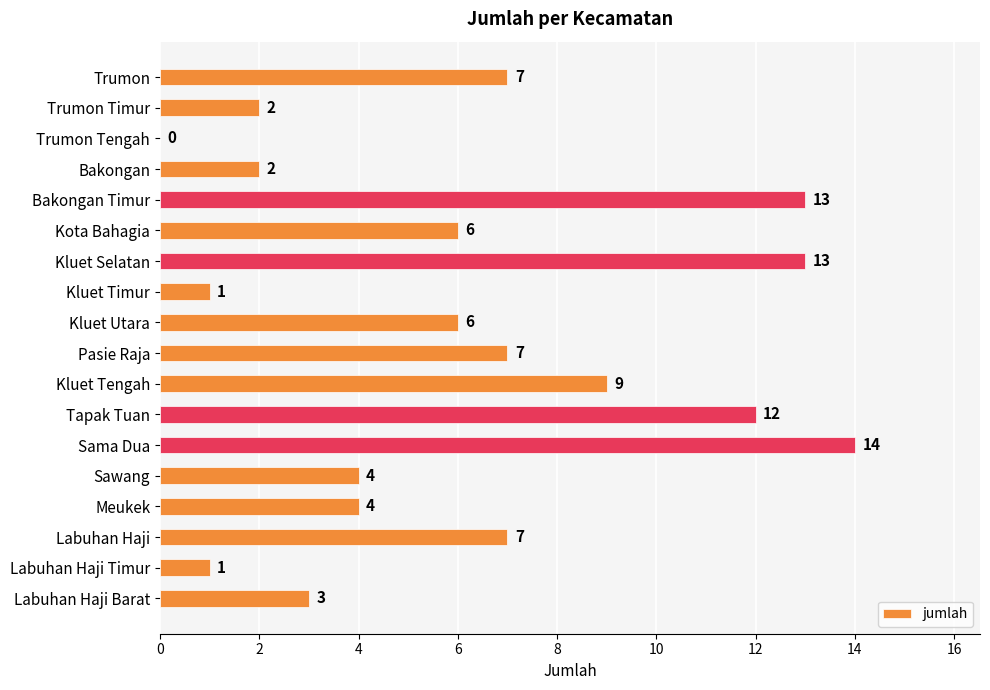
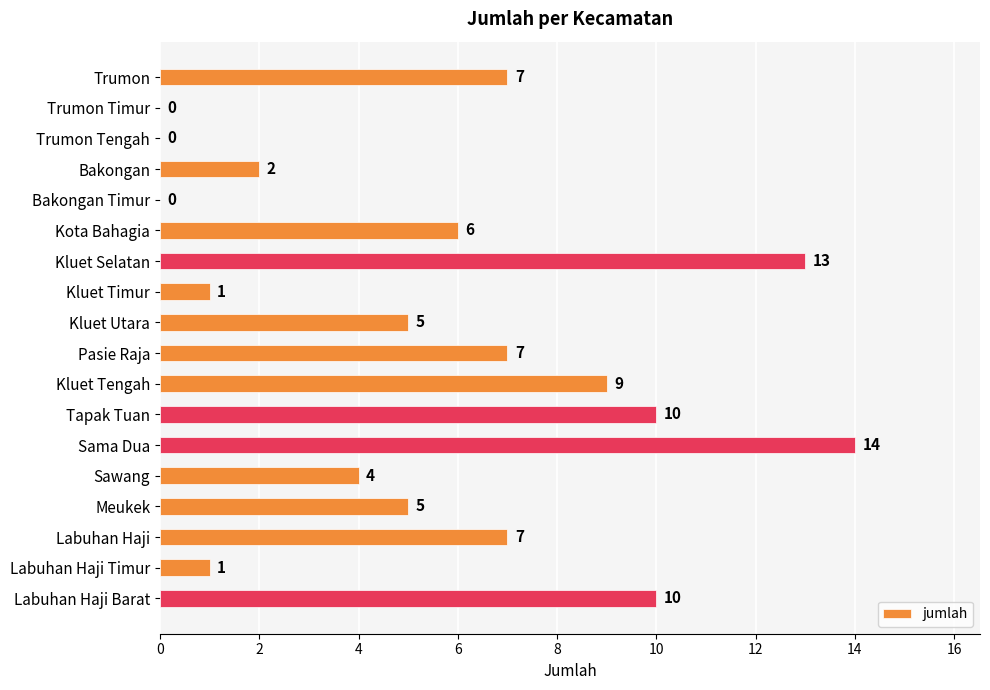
Trumon Timur: 2 -> 0
Bakongan Timur: 13 -> 0
Kluet Utara: 6 -> 5
Tapak Tuan: 12 -> 10
Meukek: 4 -> 5
Labuhan Haji Barat: 3 -> 10
